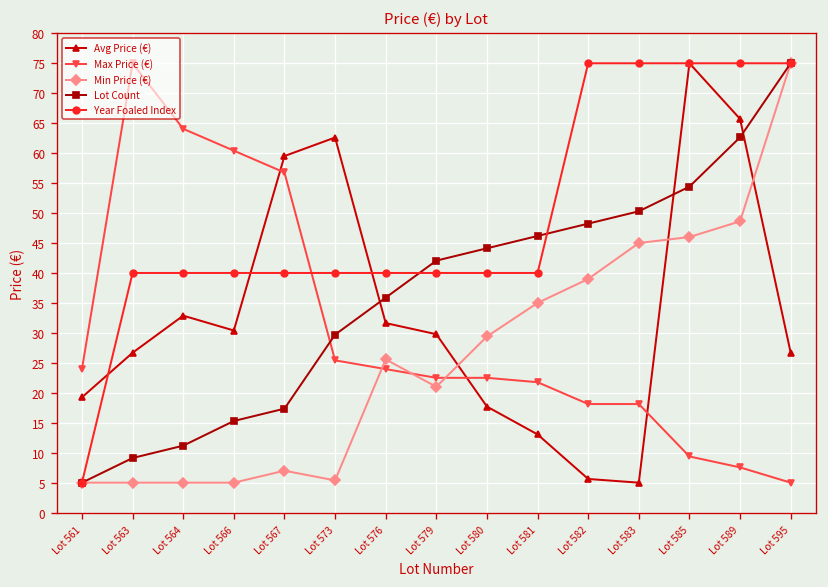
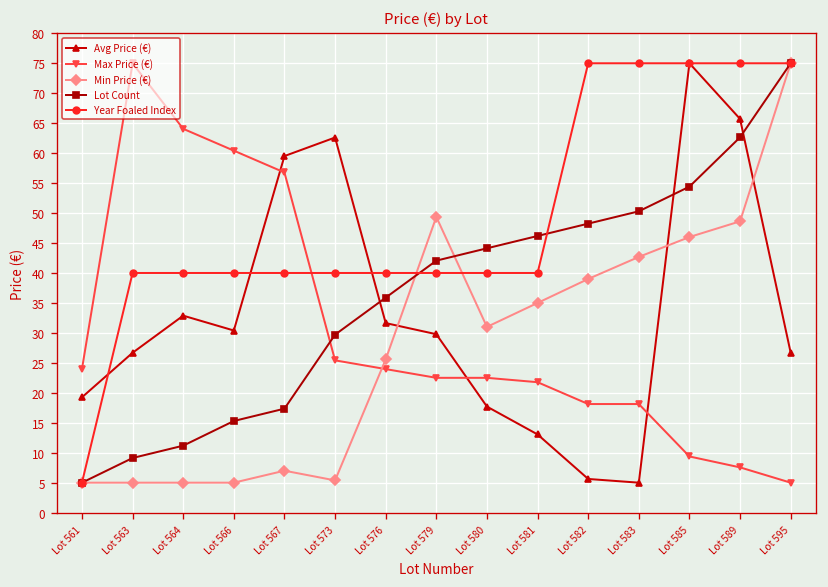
Min Price (€), Lot 579: 21 -> 49
Min Price (€), Lot 580: 29 -> 31
Min Price (€), Lot 583: 45 -> 43
